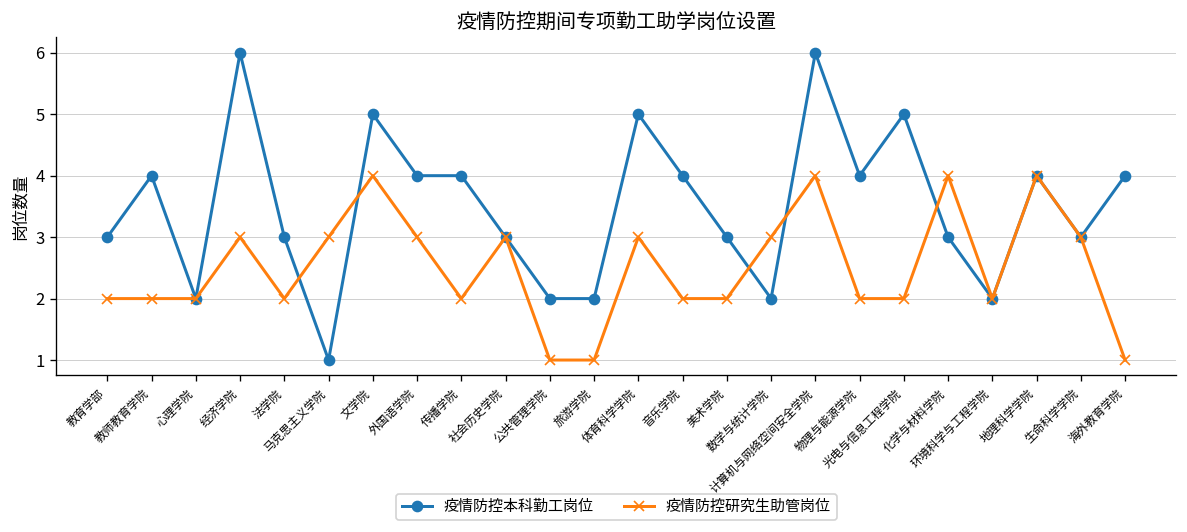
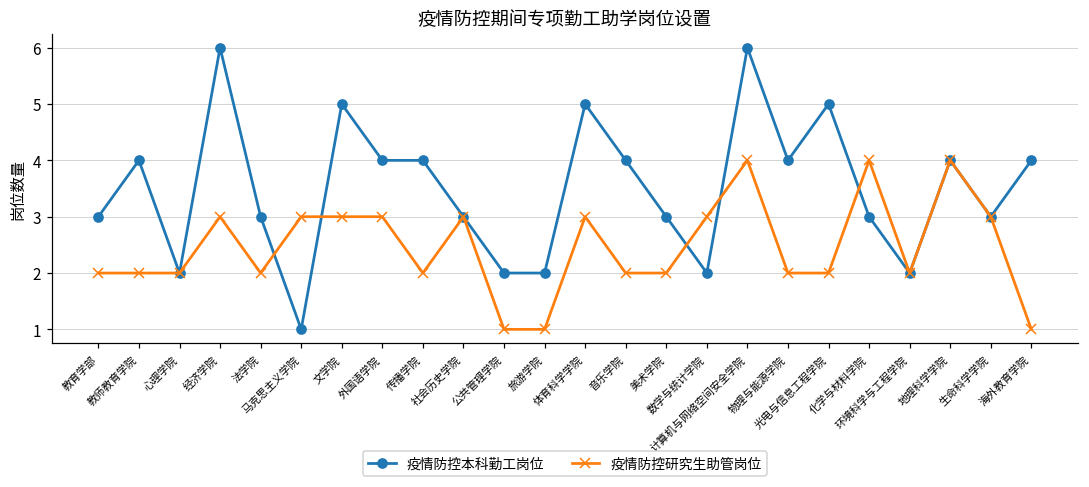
疫情防控研究生助管岗位, 文学院: 4 -> 3
